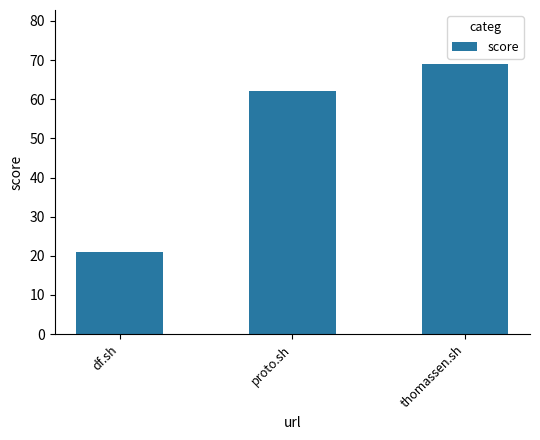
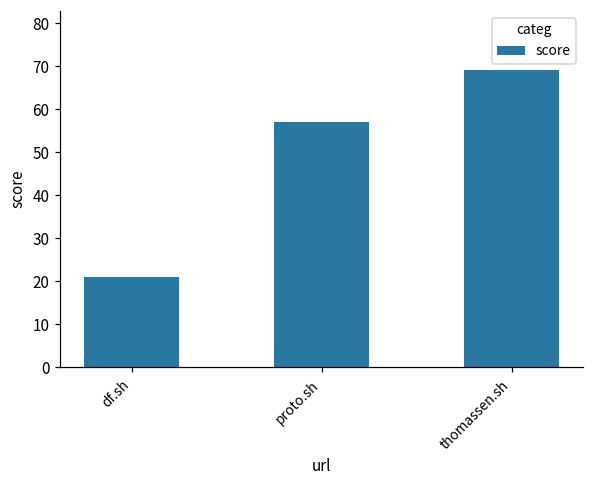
proto.sh: 62 -> 57
